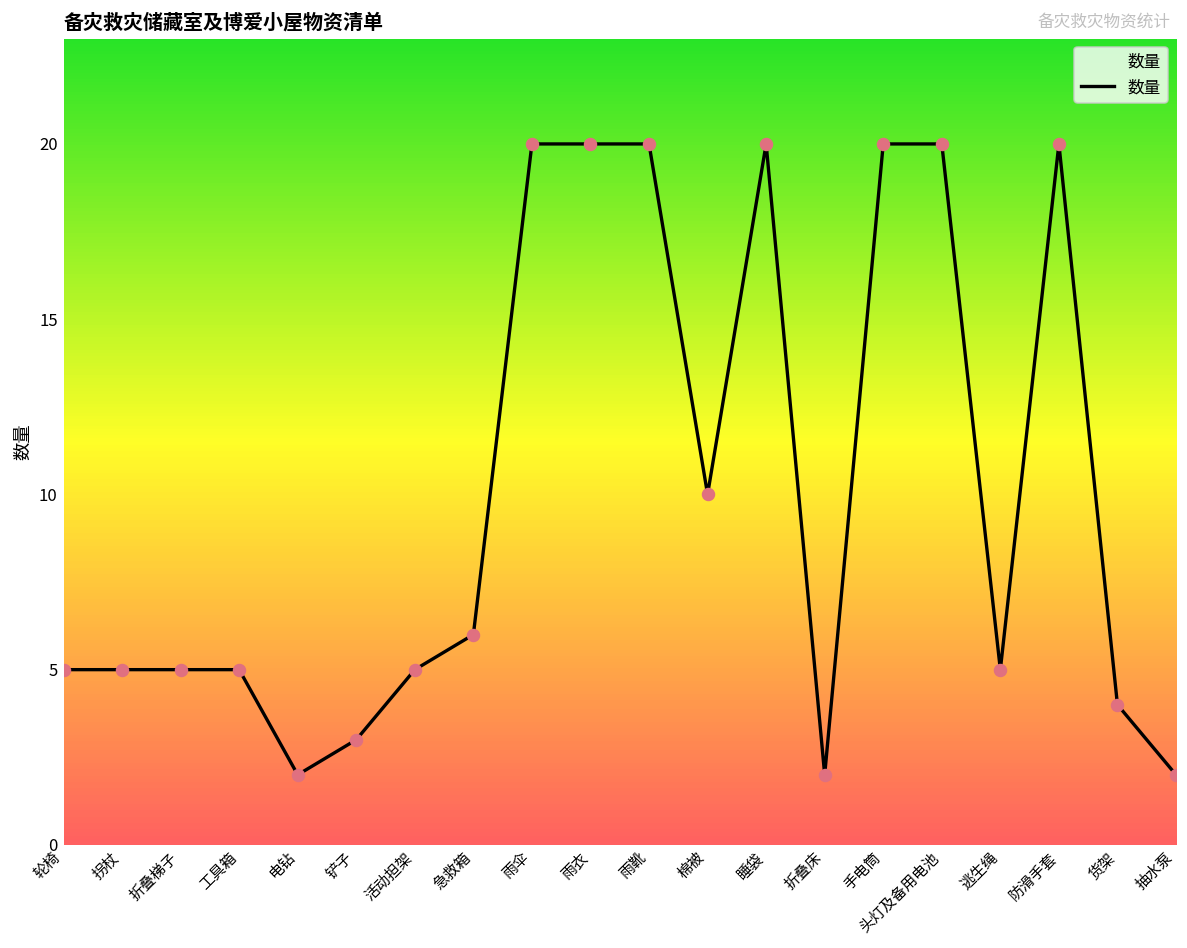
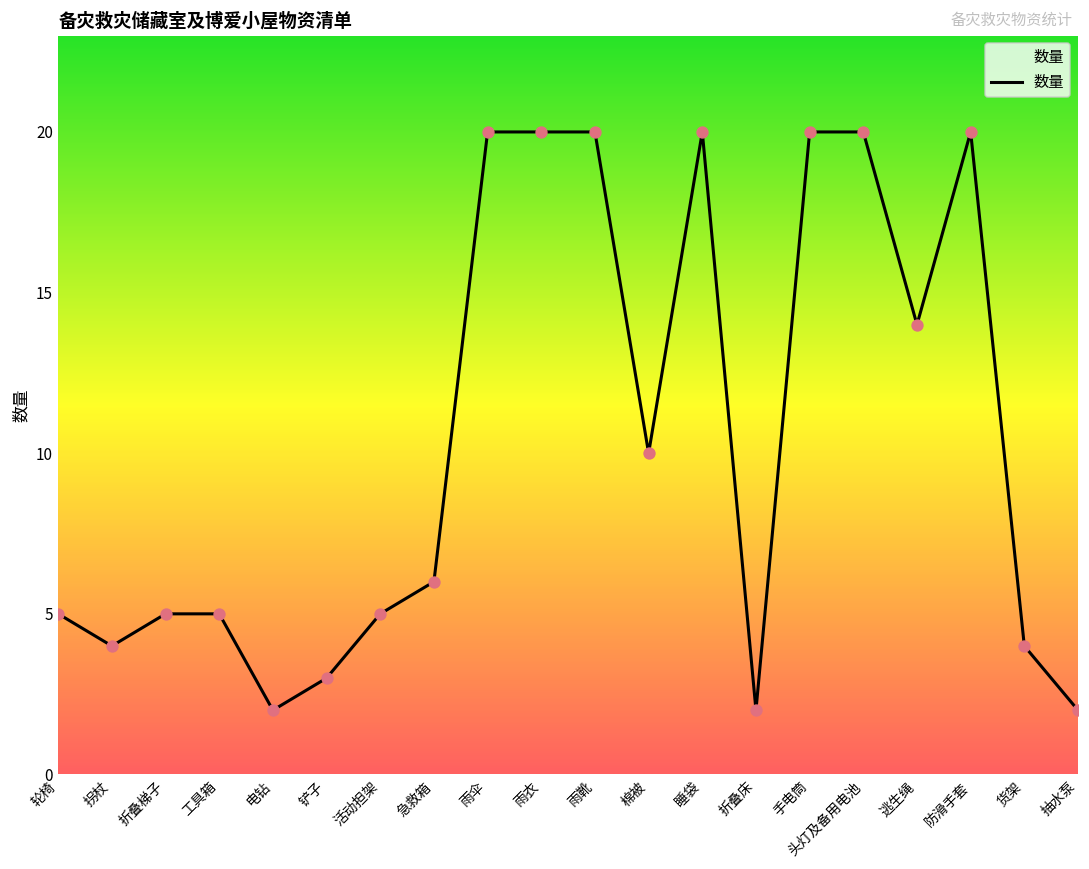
拐杖: 5 -> 4
逃生绳: 5 -> 14
